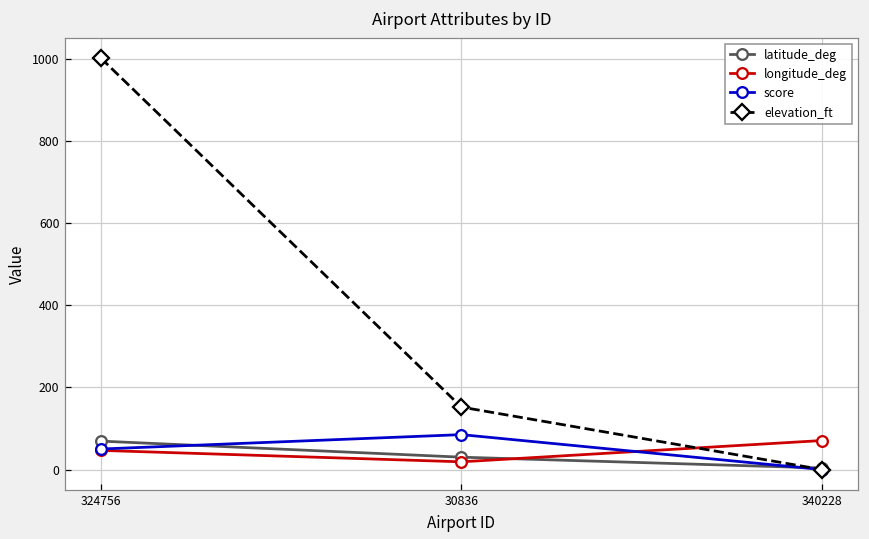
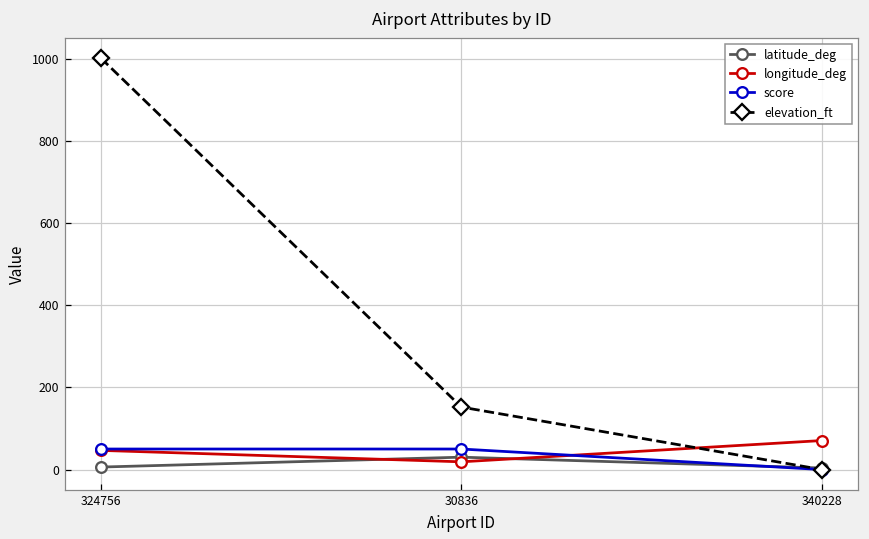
latitude_deg, 324756: 70 -> 10
score, 30836: 90 -> 50
